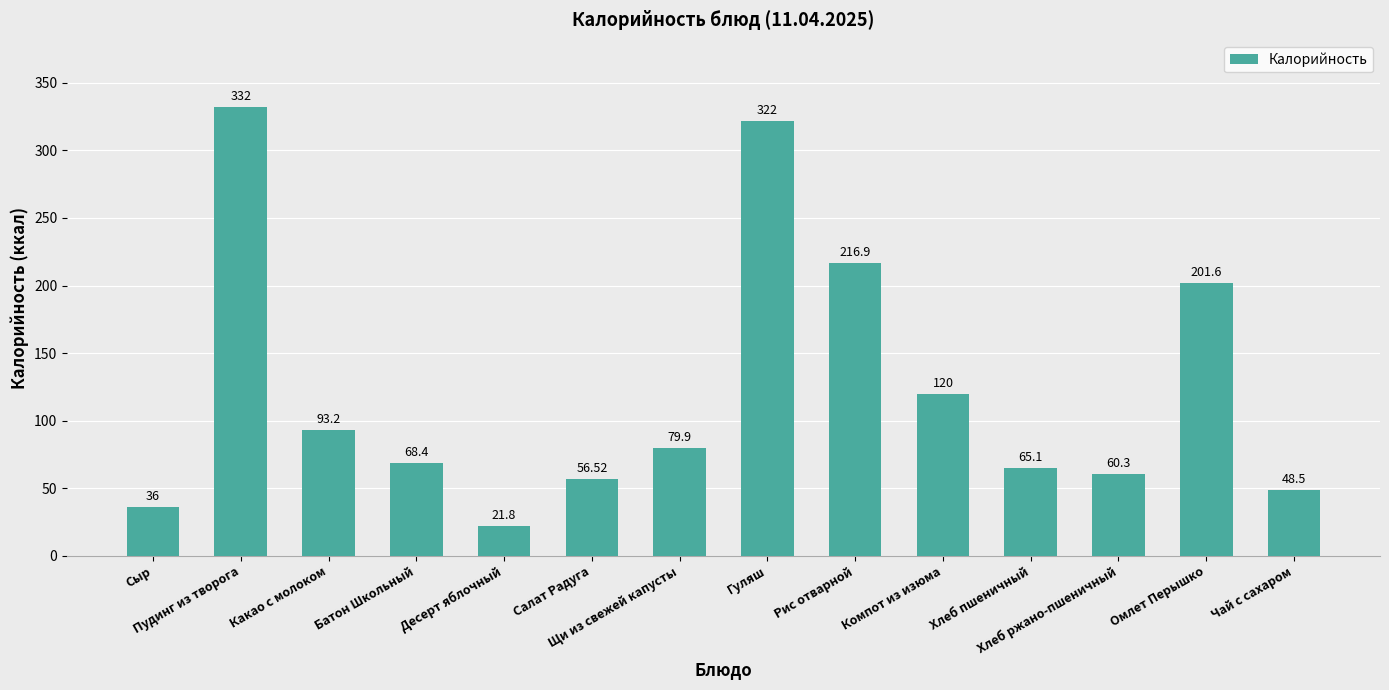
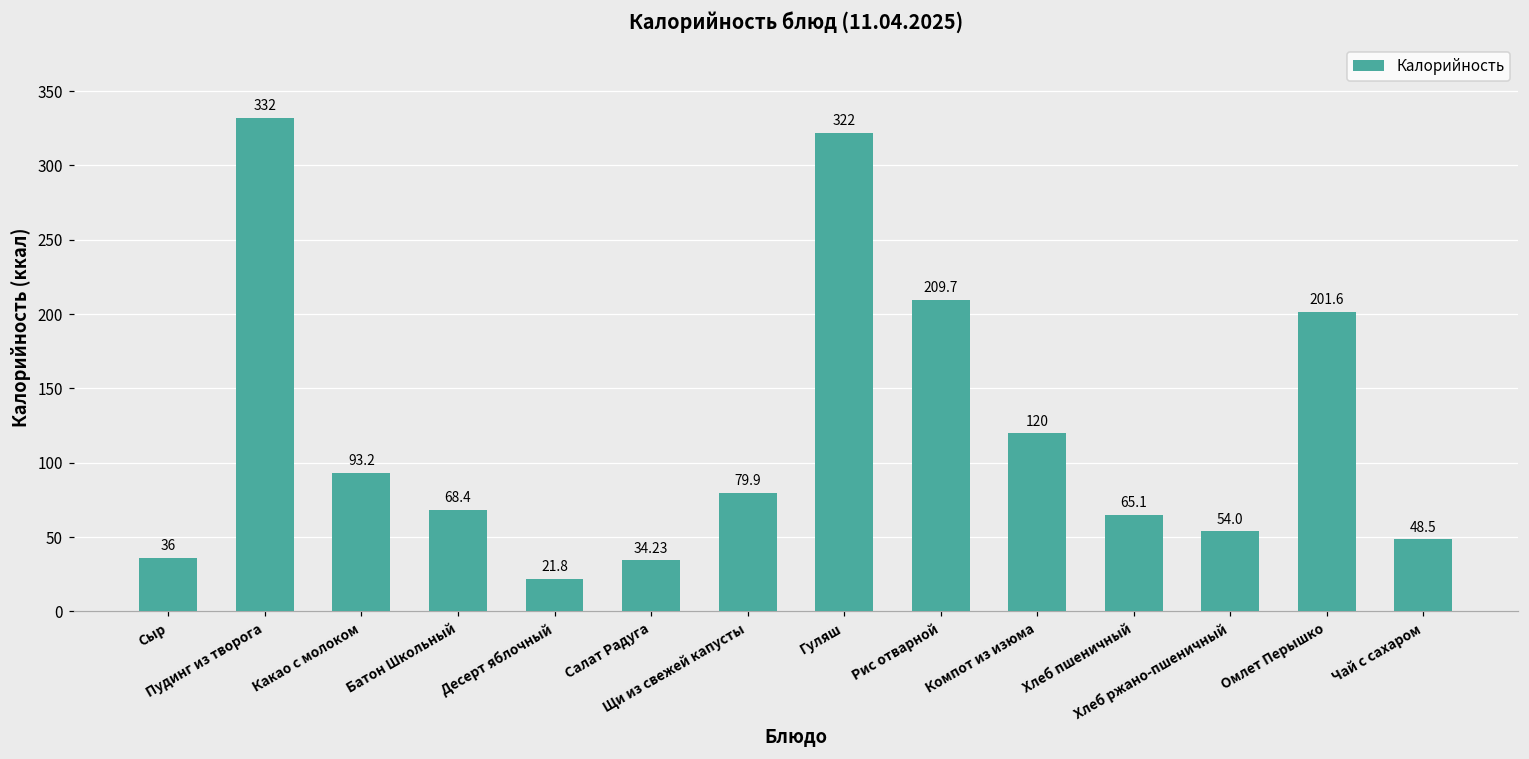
Салат Радуга: 56.52 -> 34.23
Рис отварной: 216.9 -> 209.7
Хлеб ржано-пшеничный: 60.3 -> 54.0
